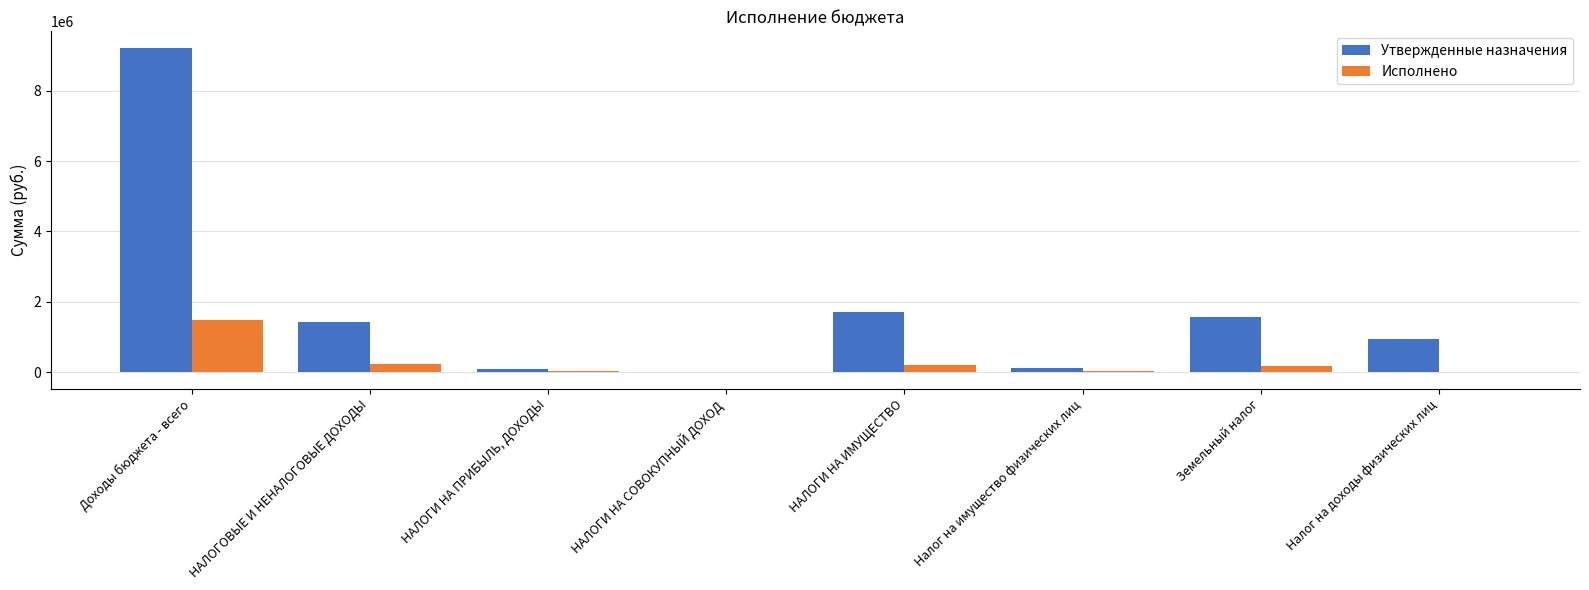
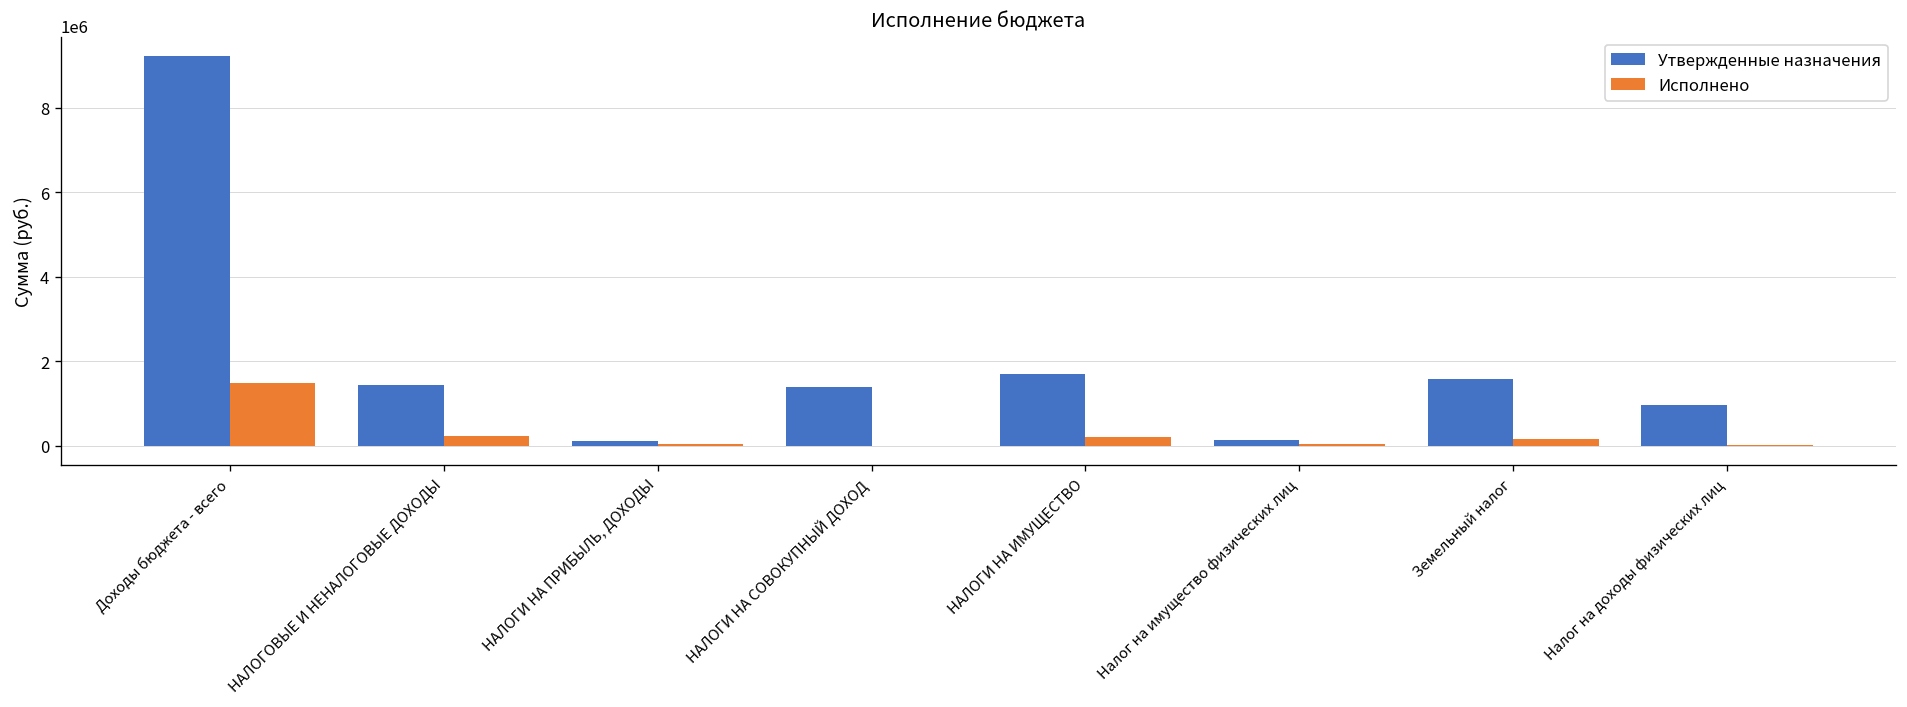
Утвержденные назначения, НАЛОГИ НА СОВОКУПНЫЙ ДОХОД: 0 -> 1400000
